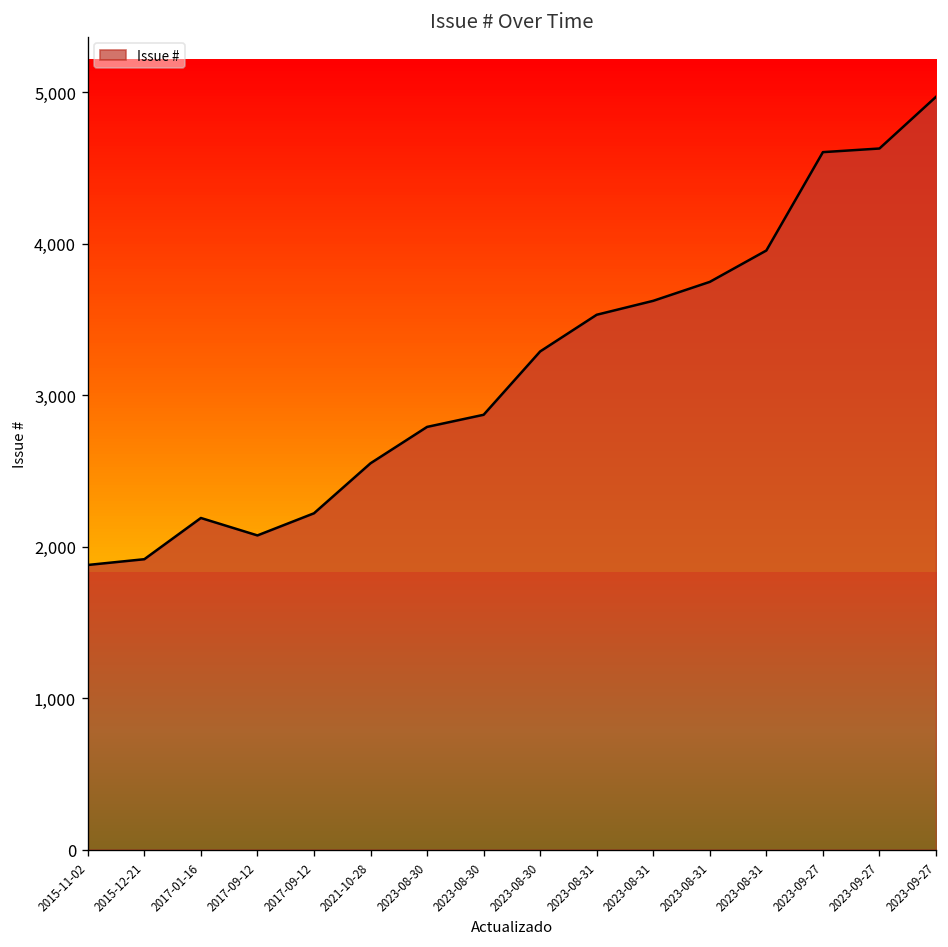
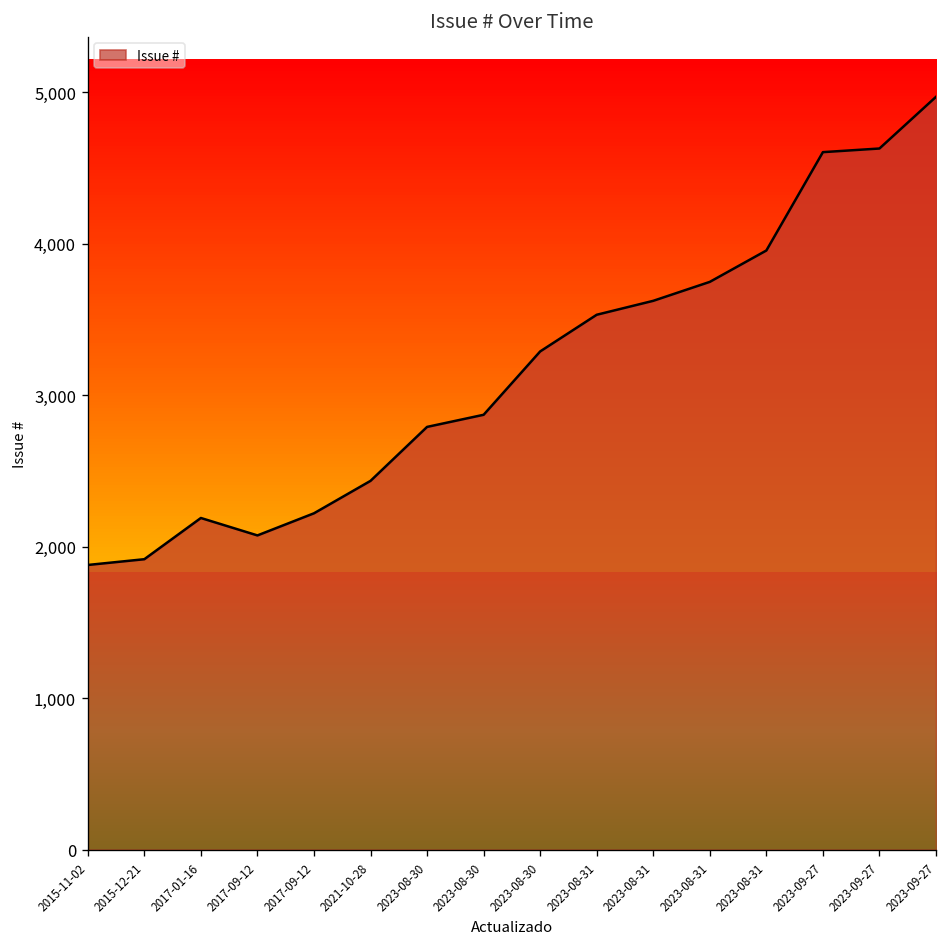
2021-10-28: 2,550 -> 2,430
